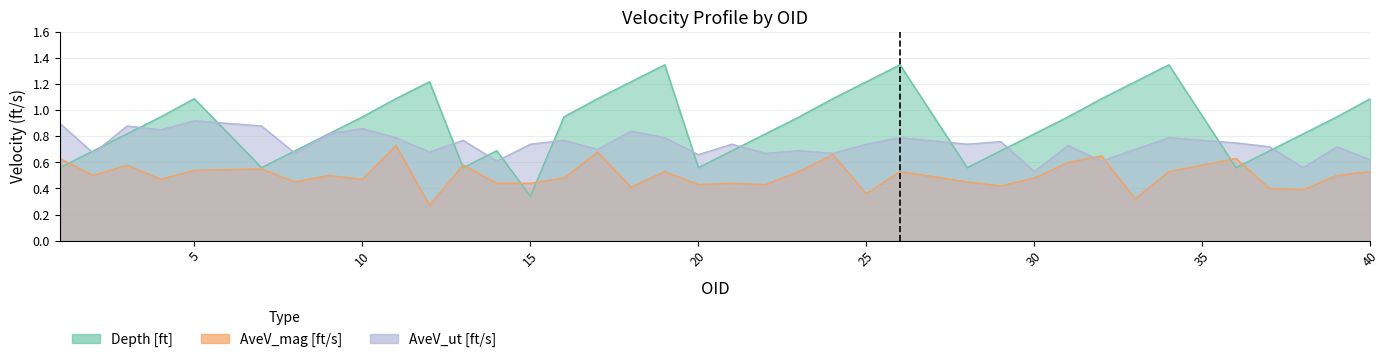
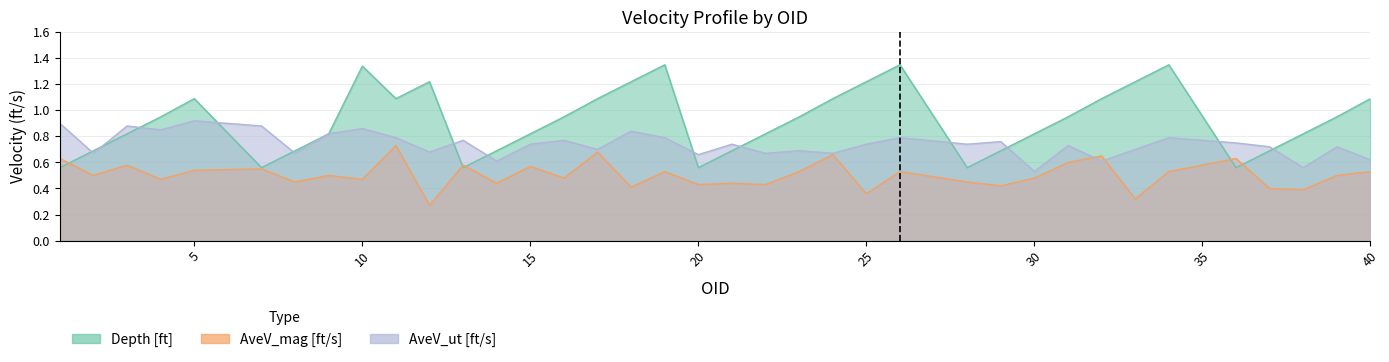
Depth [ft], 10: 0.95 -> 1.34
Depth [ft], 15: 0.34 -> 0.82
AveV_mag [ft/s], 15: 0.44 -> 0.57
